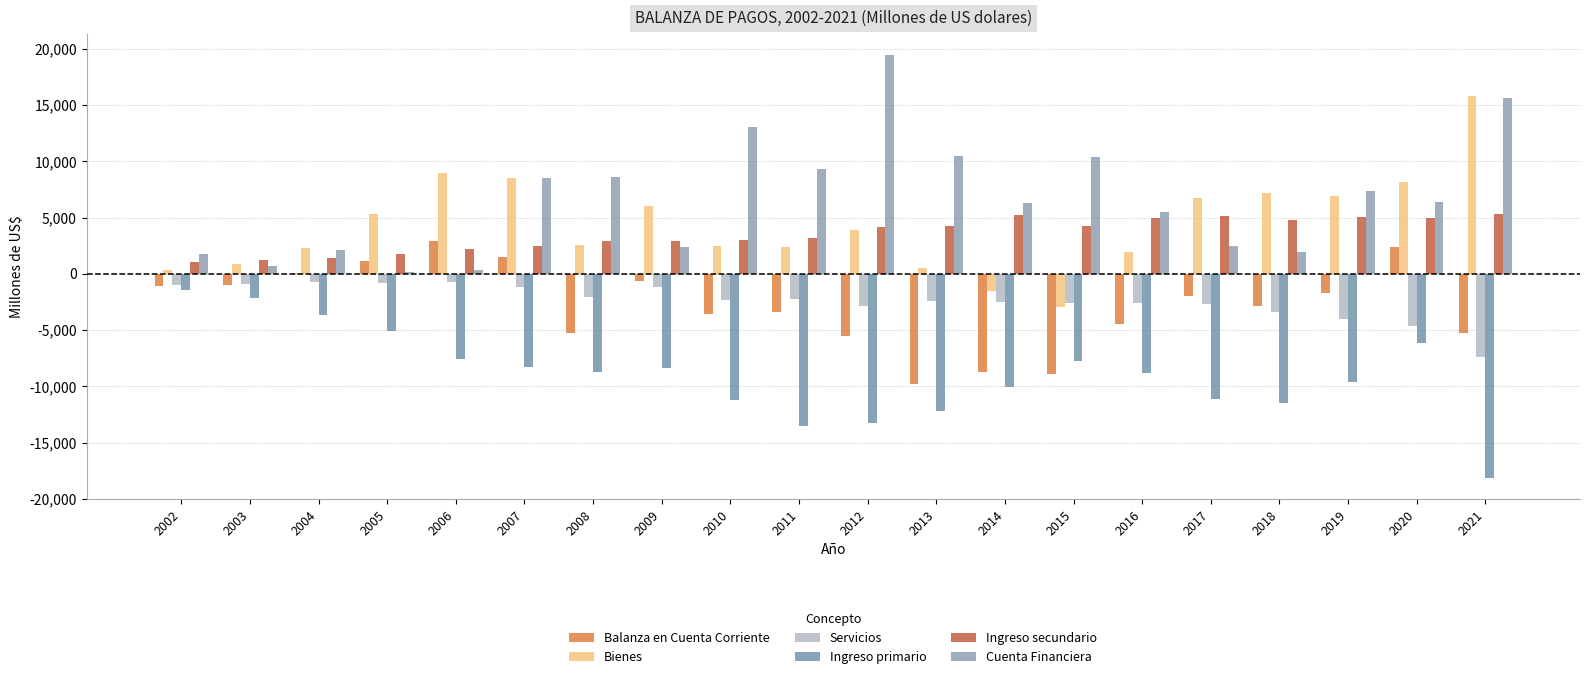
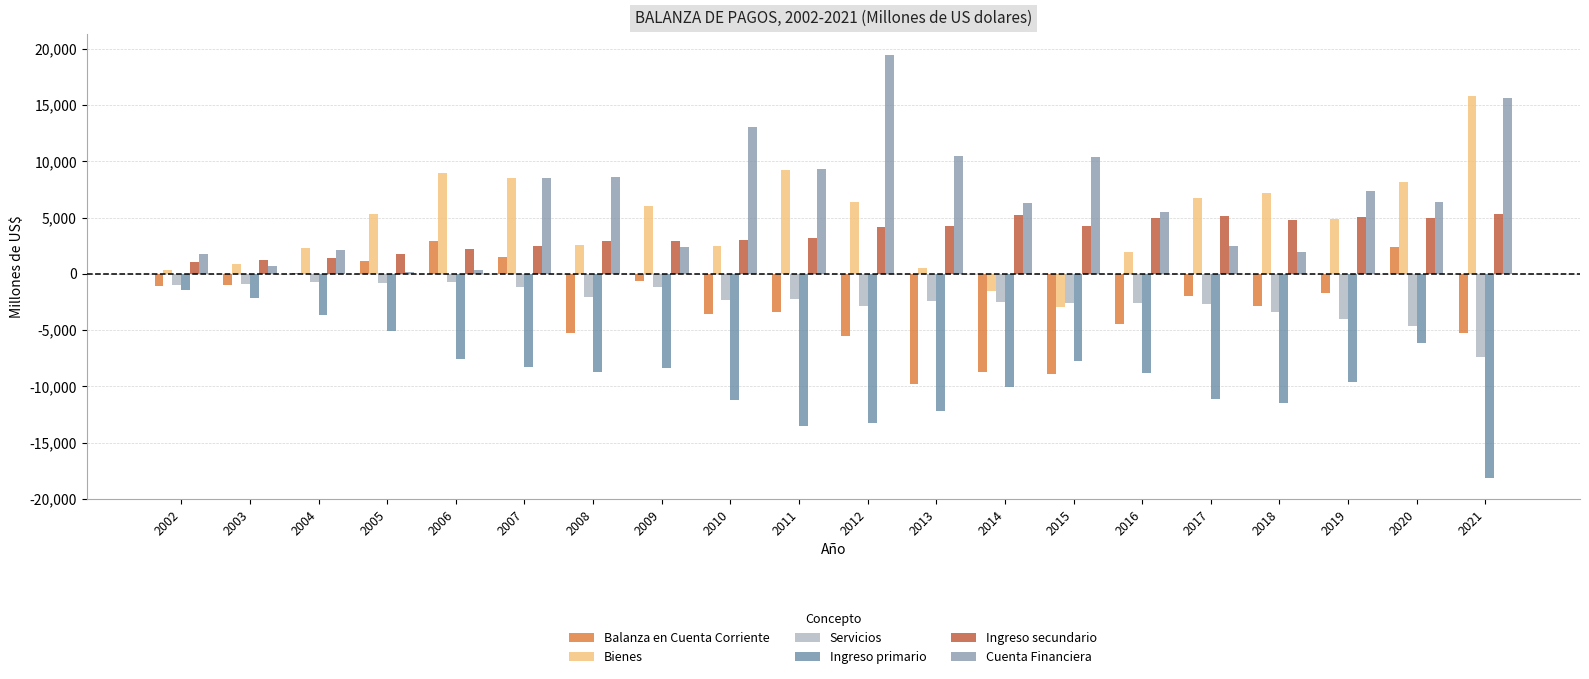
Bienes, 2011: 2,400 -> 9,200
Bienes, 2012: 3,900 -> 6,400
Bienes, 2019: 6,900 -> 4,900
